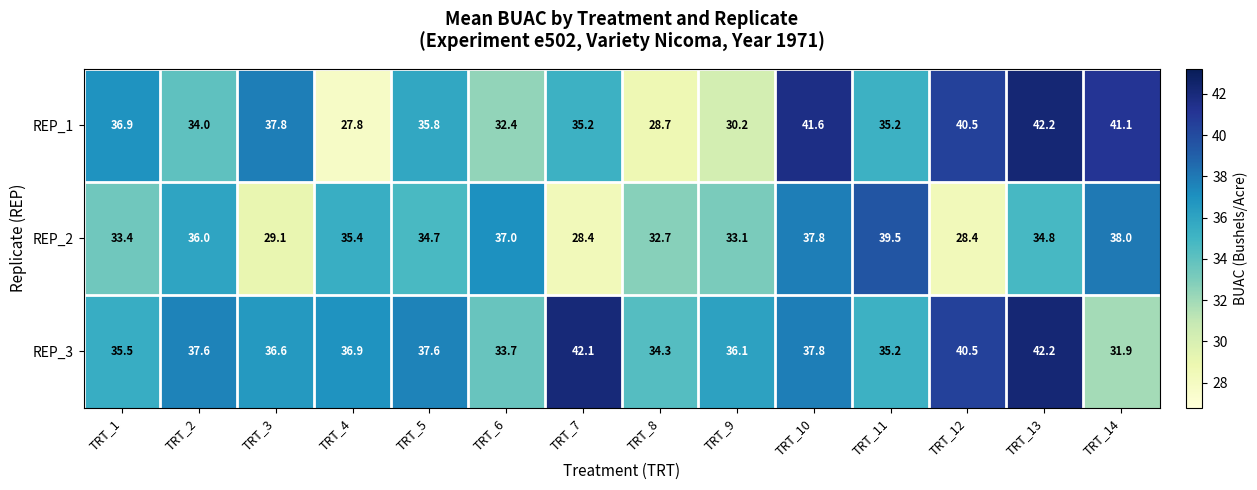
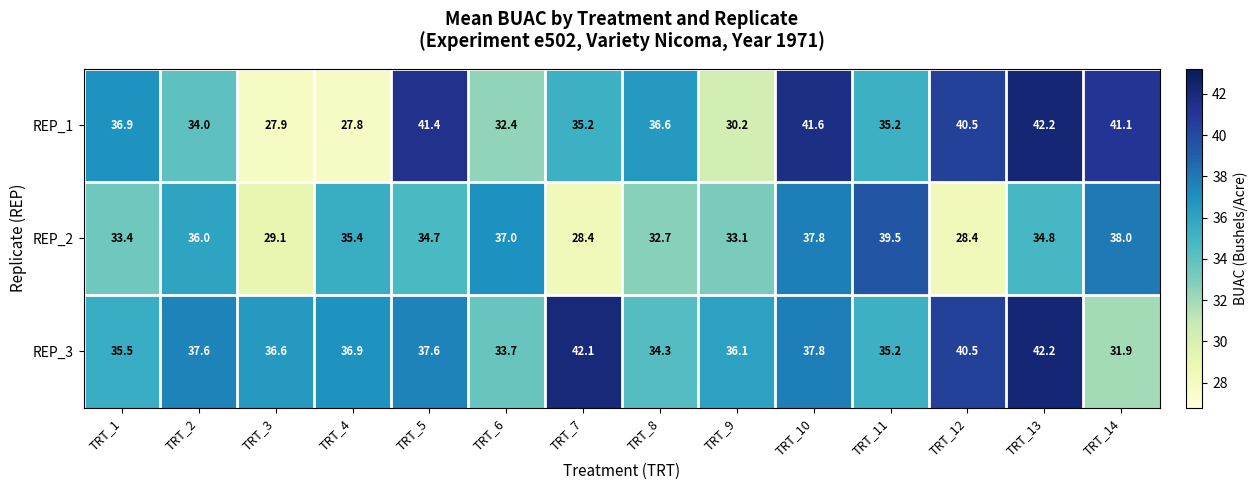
REP_1, TRT_3: 37.8 -> 27.9
REP_1, TRT_5: 35.8 -> 41.4
REP_1, TRT_8: 28.7 -> 36.6
